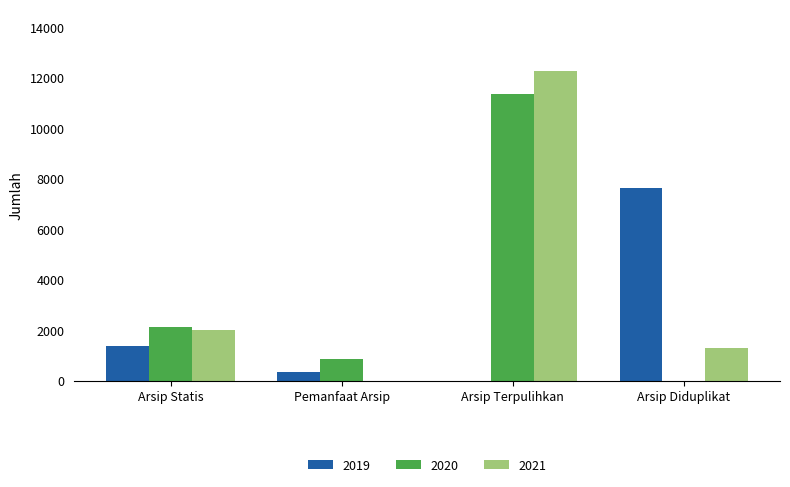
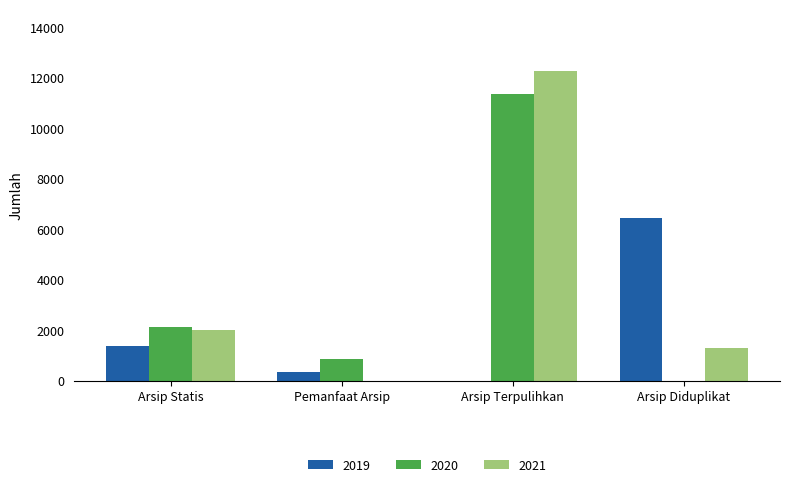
2019, Arsip Diduplikat: 7600 -> 6500
